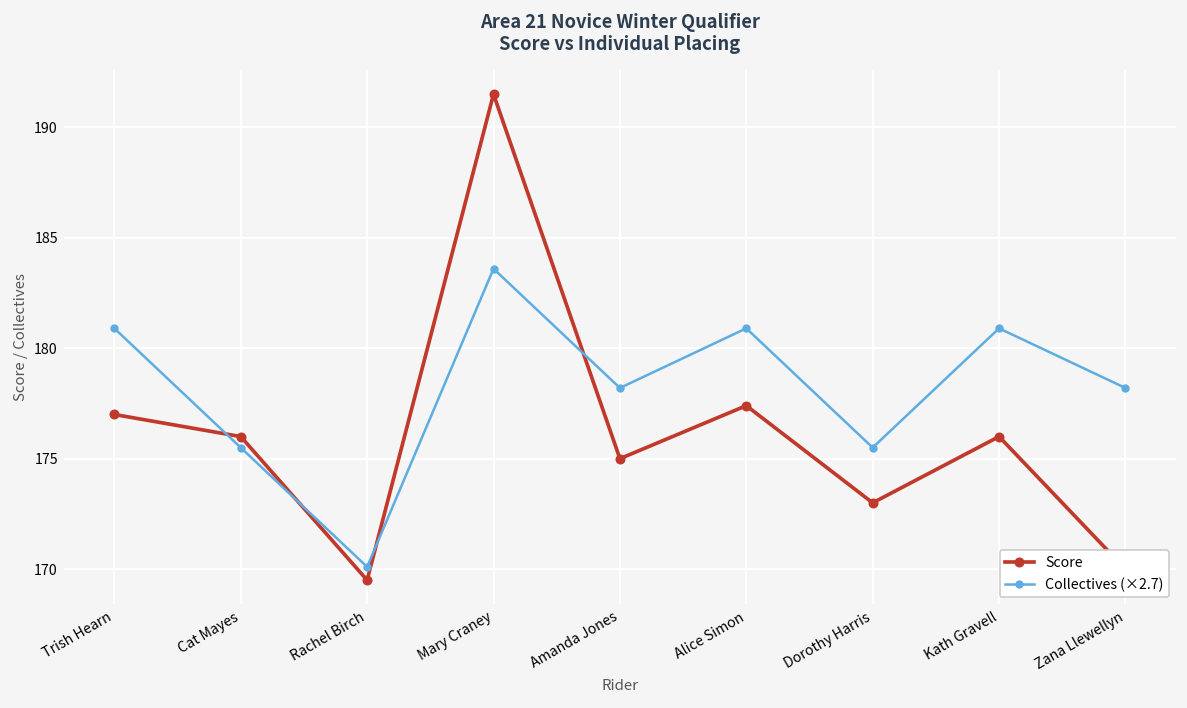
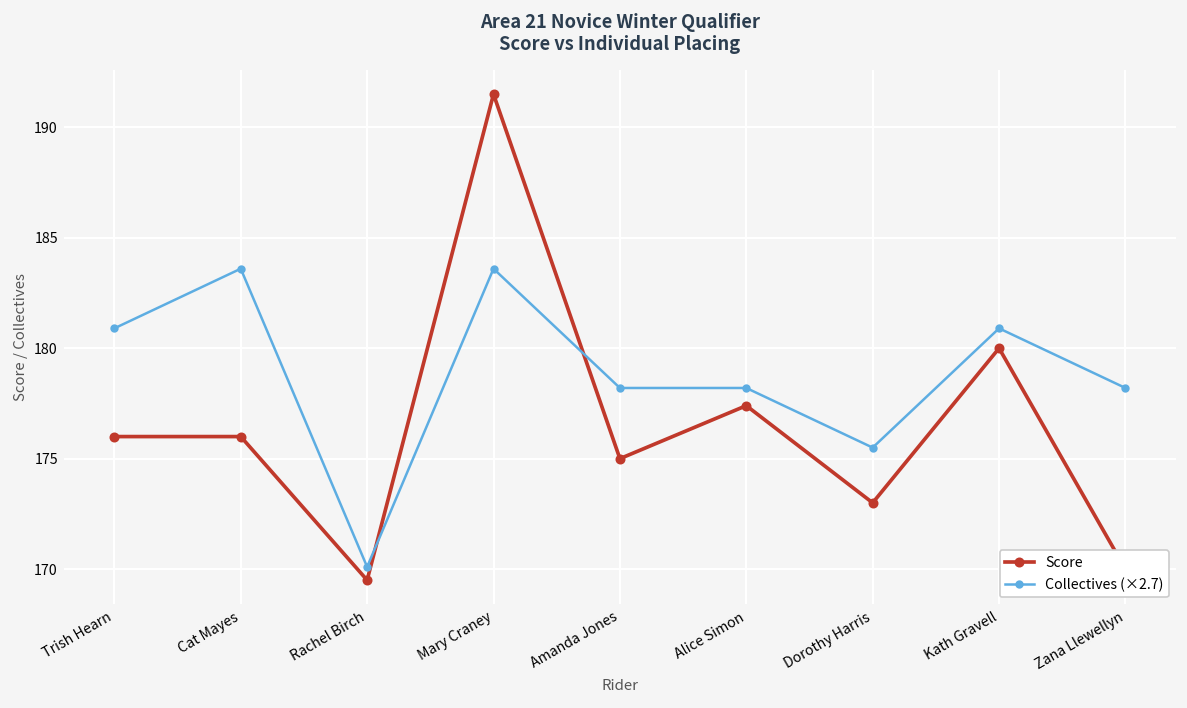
Score, Trish Hearn: 177 -> 176
Collectives (×2.7), Cat Mayes: 175.5 -> 183.6
Collectives (×2.7), Alice Simon: 180.9 -> 178.2
Score, Kath Gravell: 176 -> 180
